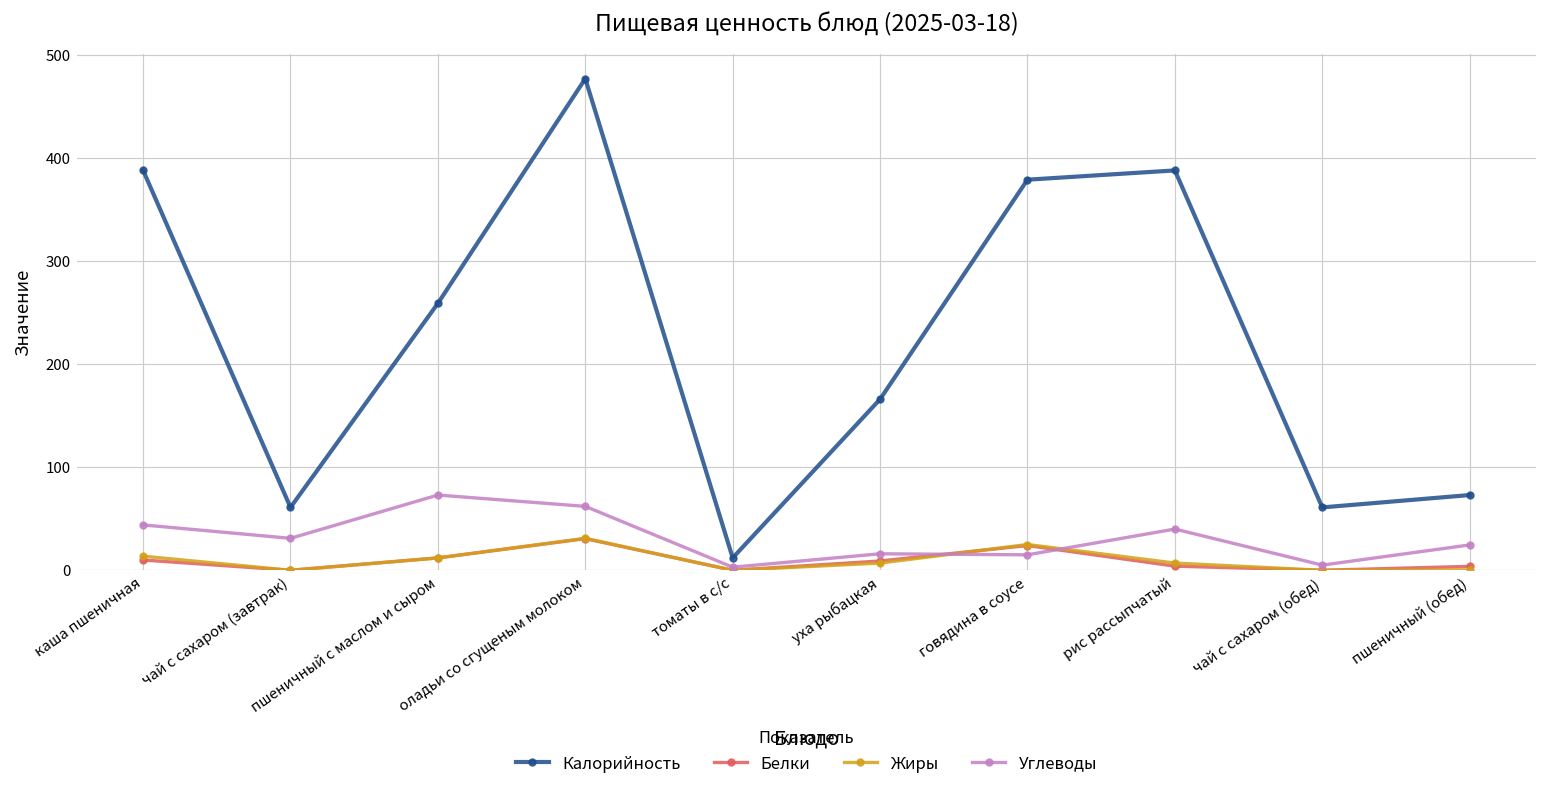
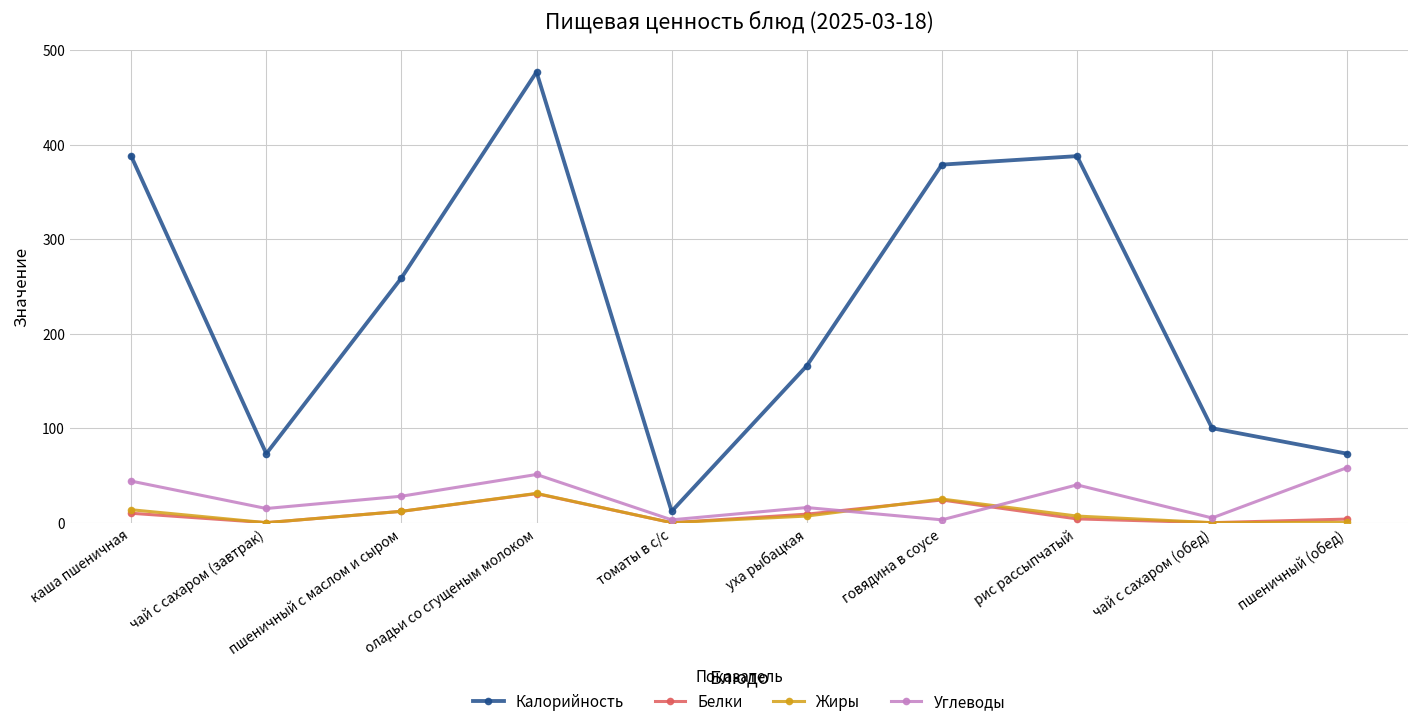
Калорийность, чай с сахаром (завтрак): 60 -> 70
Углеводы, чай с сахаром (завтрак): 30 -> 20
Углеводы, пшеничный с маслом и сыром: 70 -> 30
Углеводы, оладьи со сгущеным молоком: 60 -> 50
Углеводы, говядина в соусе: 20 -> 0
Калорийность, чай с сахаром (обед): 60 -> 100
Углеводы, пшеничный (обед): 20 -> 60
